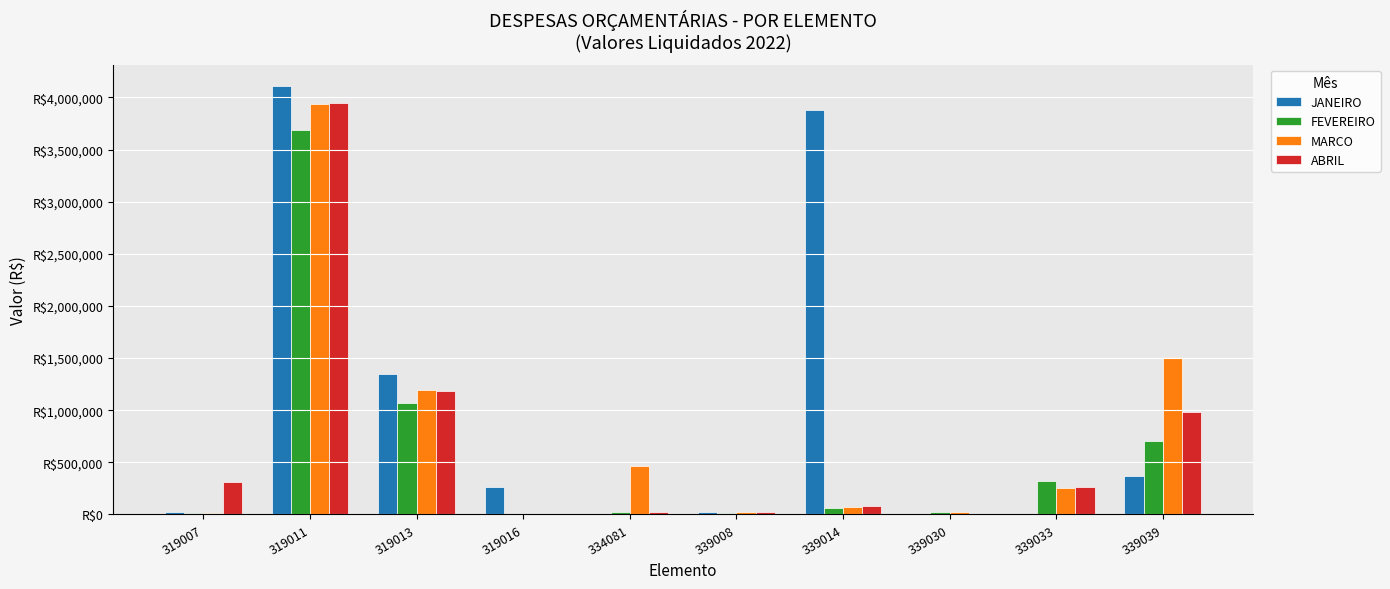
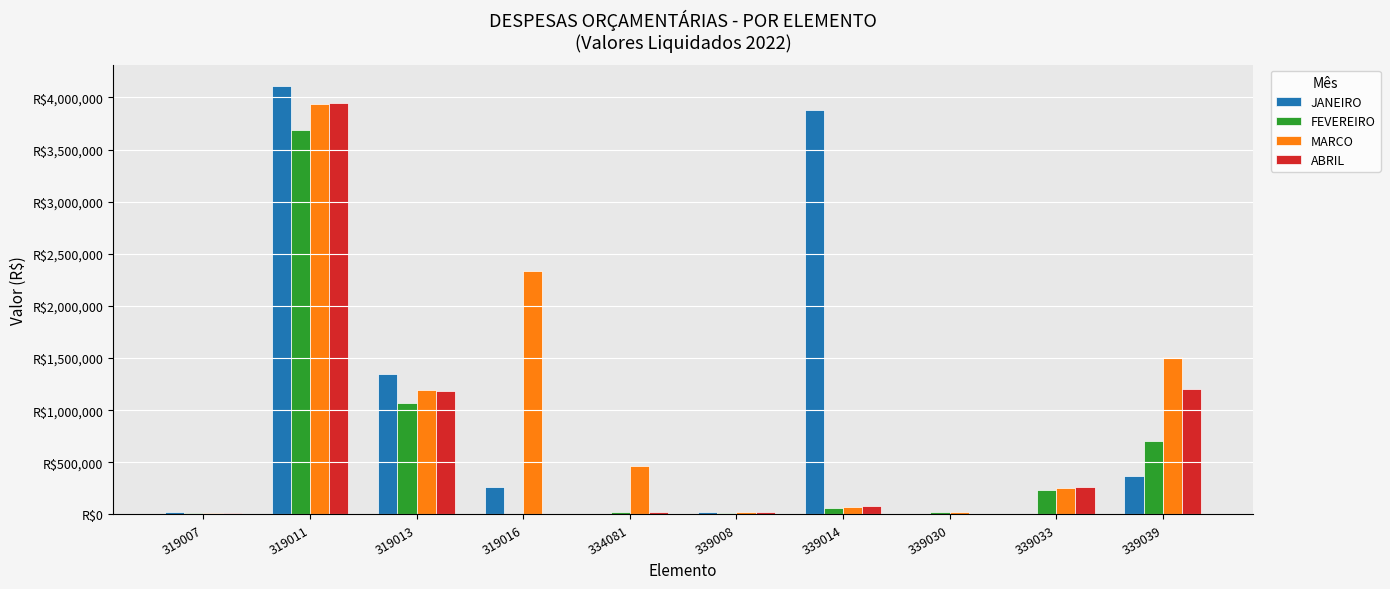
ABRIL, 319007: R$310,000 -> R$20,000
MARCO, 319016: R$0 -> R$2,340,000
FEVEREIRO, 339033: R$320,000 -> R$230,000
ABRIL, 339039: R$980,000 -> R$1,210,000
